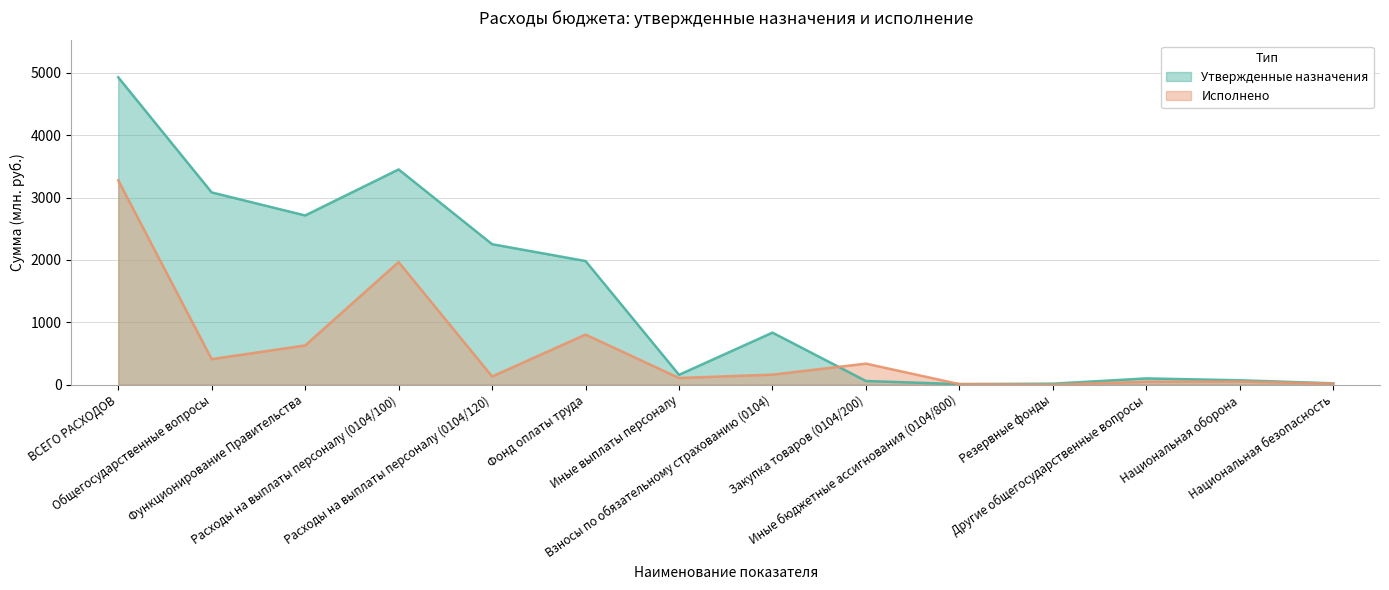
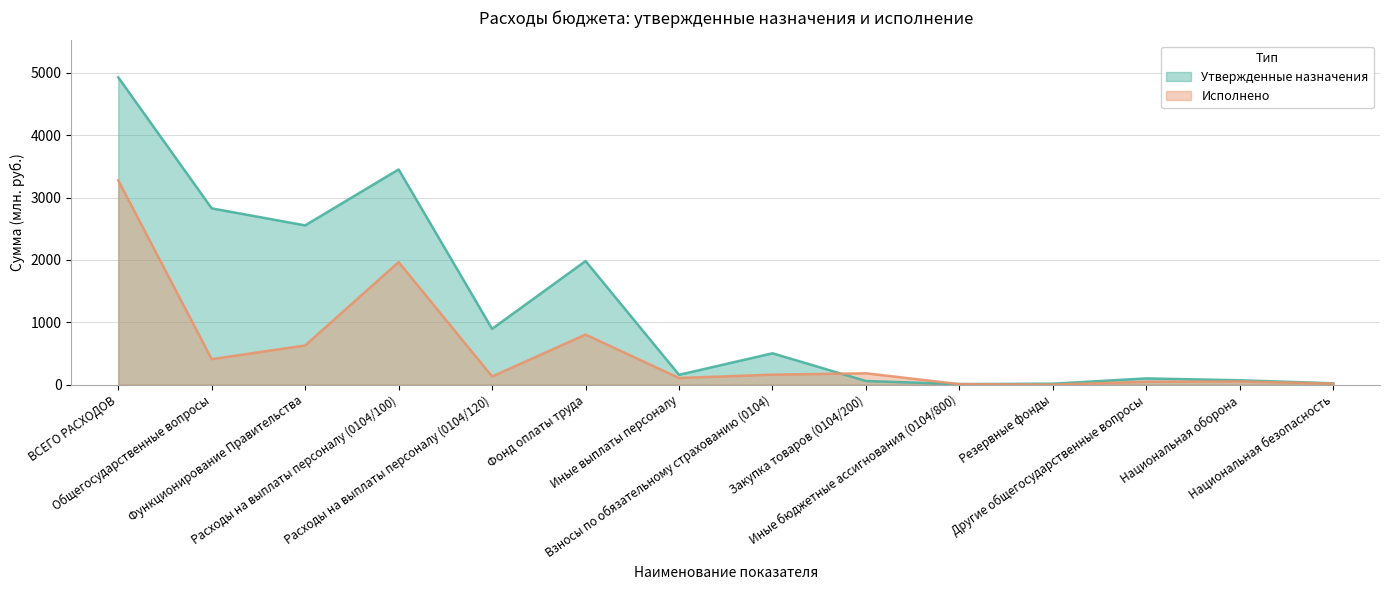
Утвержденные назначения, Общегосударственные вопросы: 3100 -> 2800
Утвержденные назначения, Функционирование Правительства: 2700 -> 2600
Утвержденные назначения, Расходы на выплаты персоналу (0104/120): 2300 -> 900
Утвержденные назначения, Взносы по обязательному страхованию (0104): 800 -> 500
Исполнено, Закупка товаров (0104/200): 300 -> 200
